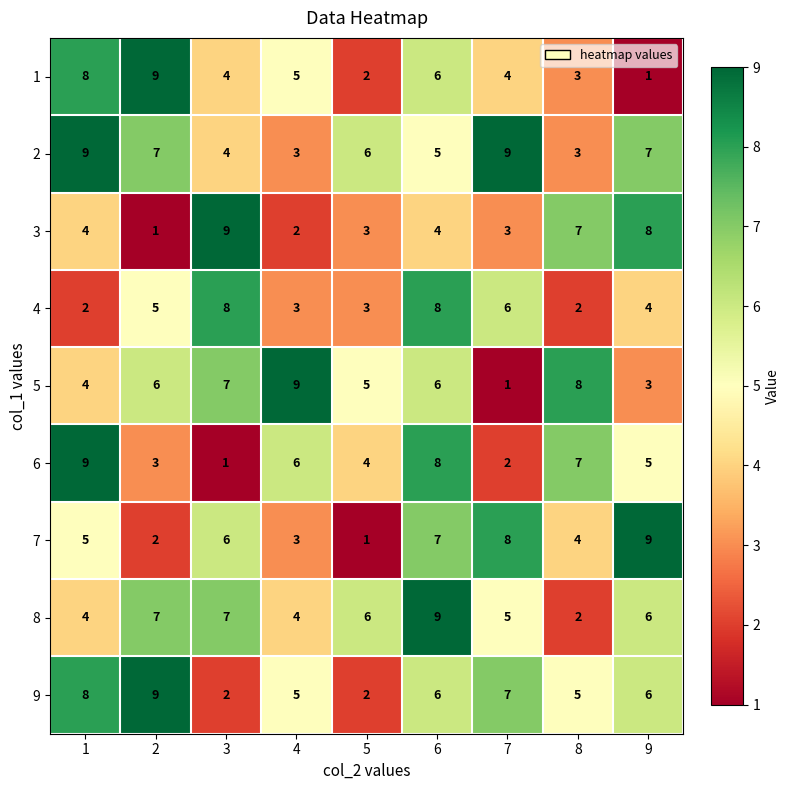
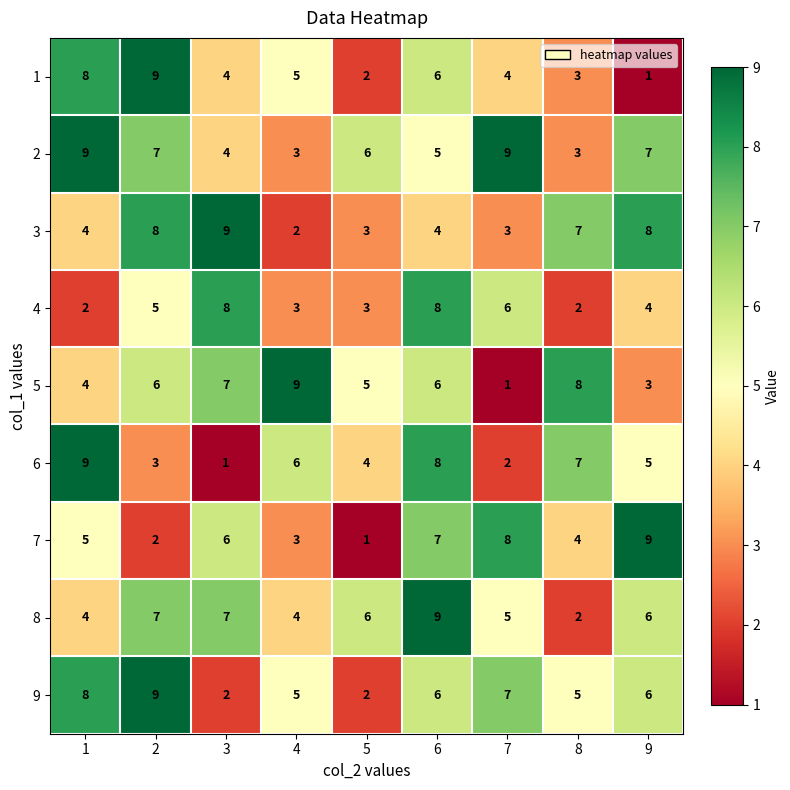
3, 2: 1 -> 8
